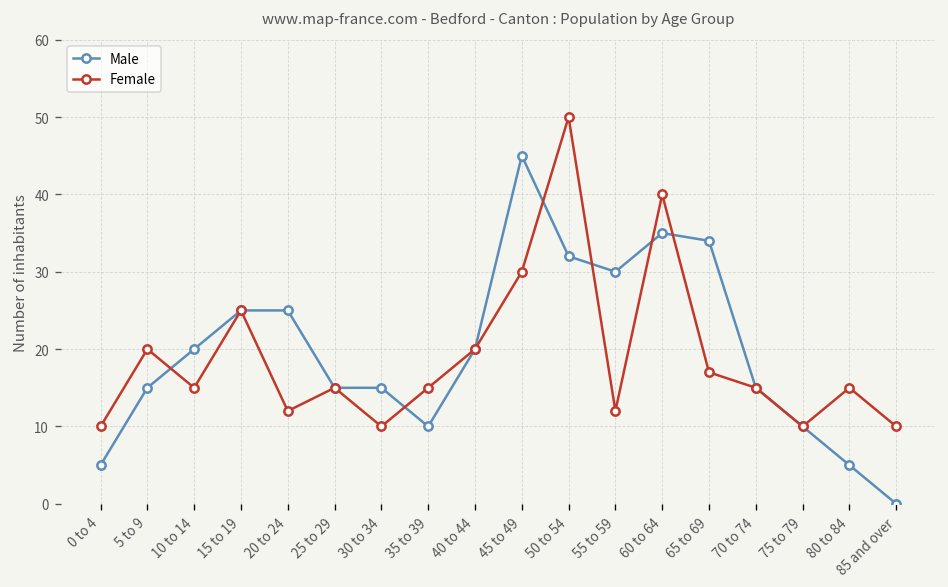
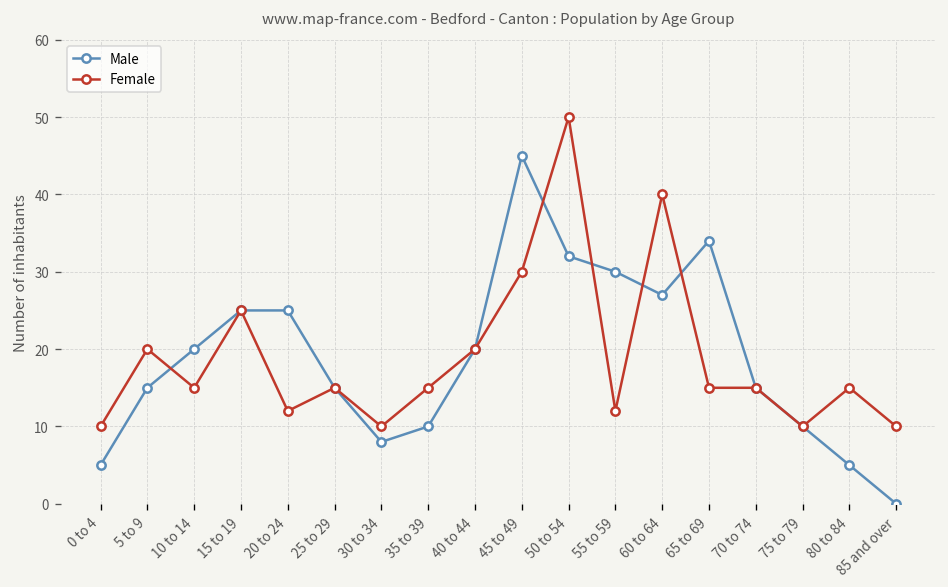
Male, 30 to 34: 15 -> 8
Male, 60 to 64: 35 -> 27
Female, 65 to 69: 17 -> 15
